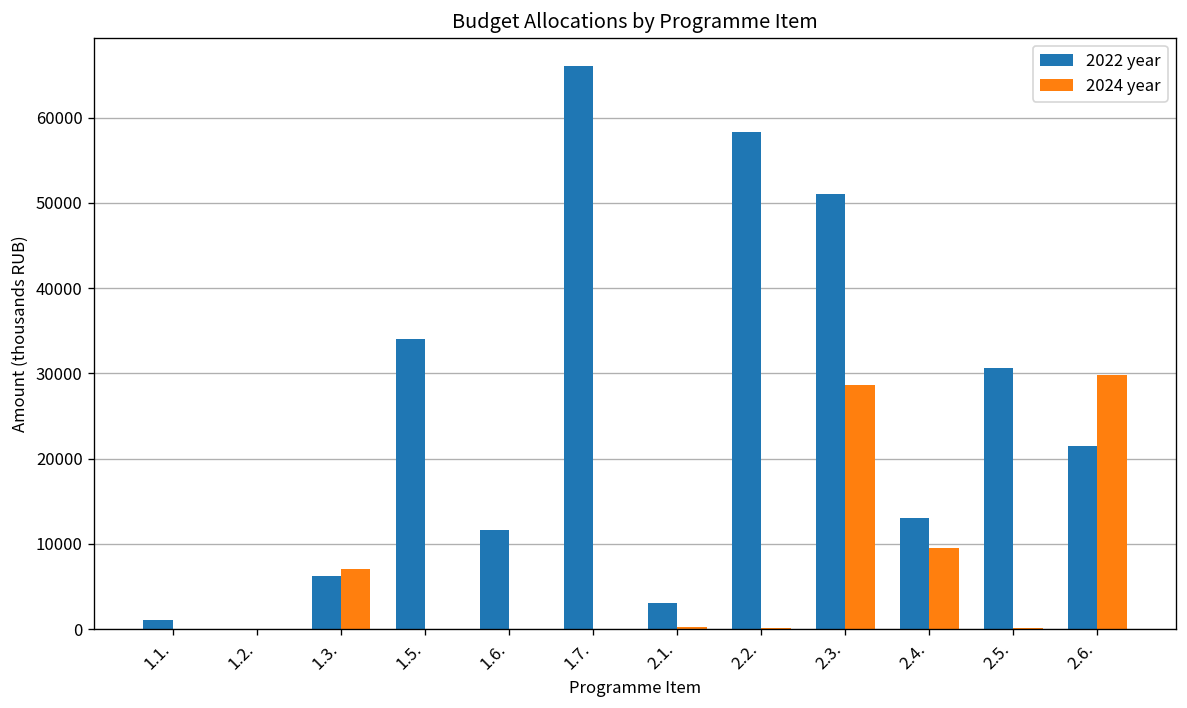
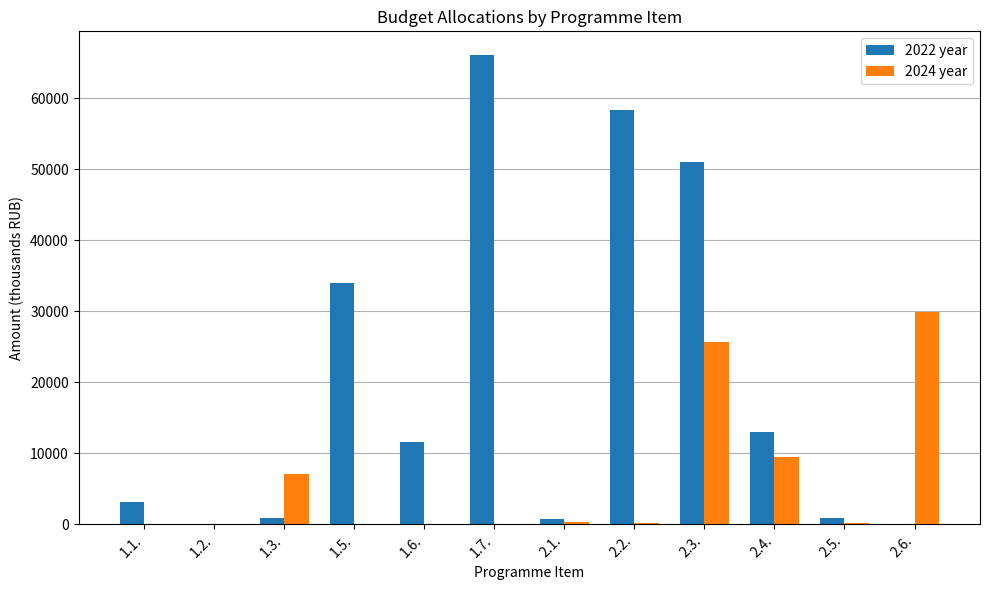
2022 year, 1.1.: 1000 -> 3000
2022 year, 1.3.: 6000 -> 1000
2022 year, 2.1.: 3000 -> 1000
2024 year, 2.3.: 29000 -> 26000
2022 year, 2.5.: 31000 -> 1000
2022 year, 2.6.: 21000 -> 0
